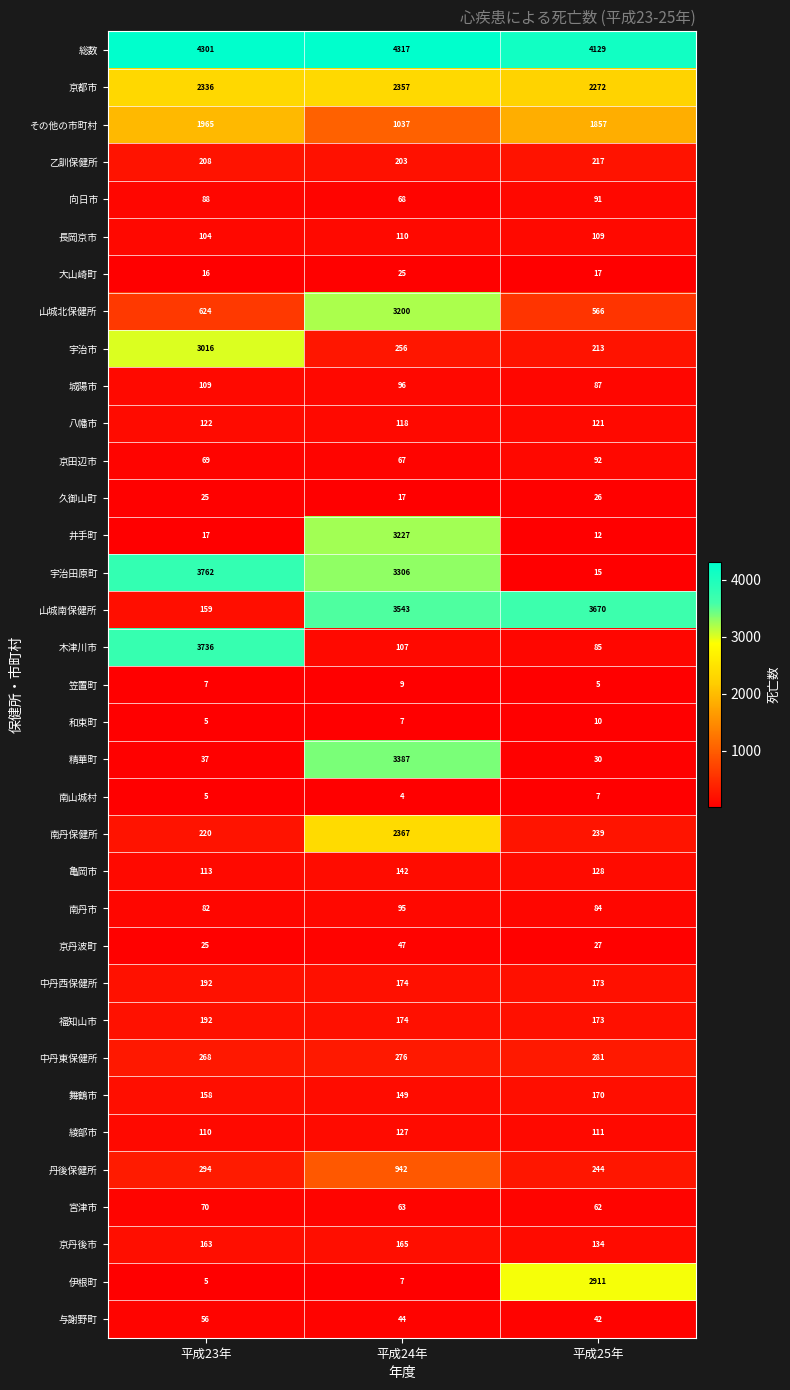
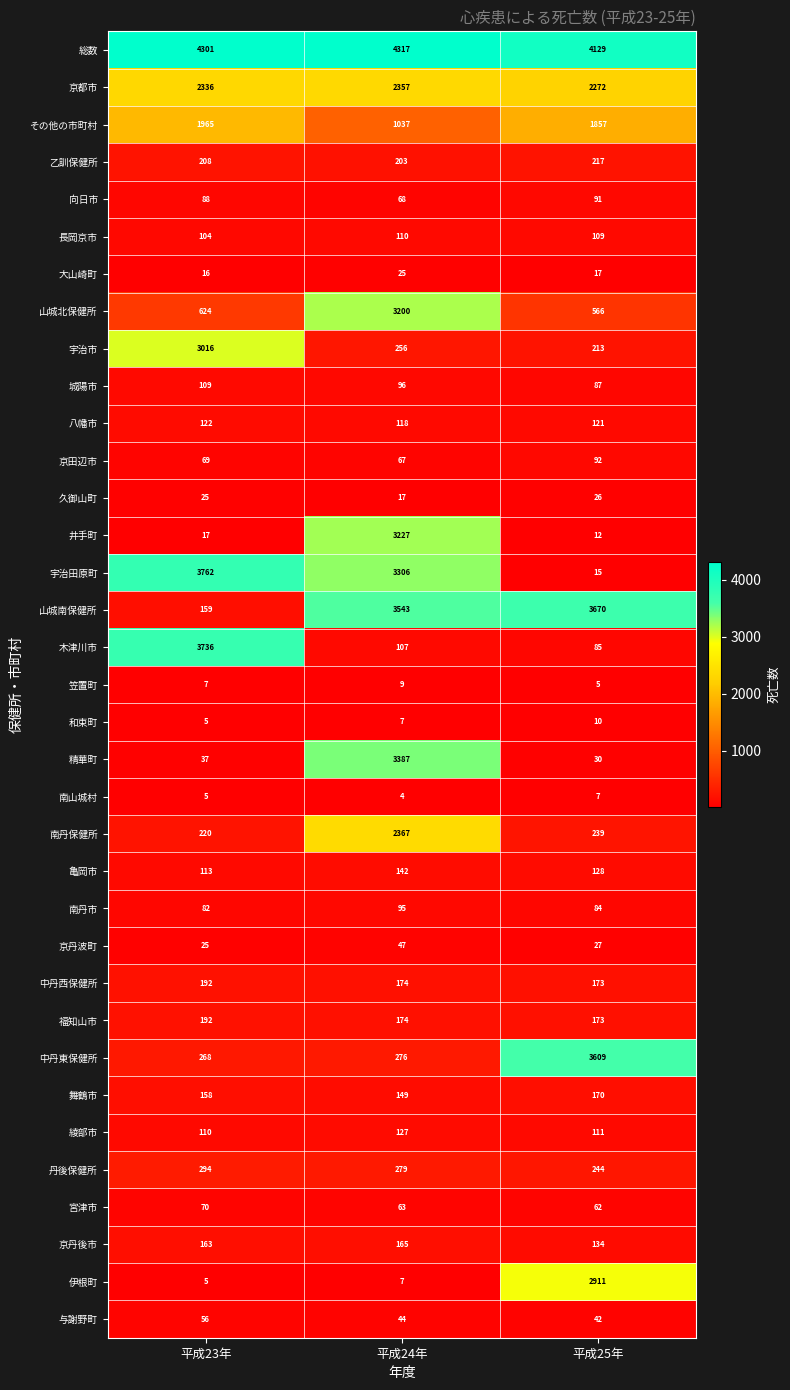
中丹東保健所, 平成25年: 281 -> 3609
丹後保健所, 平成24年: 942 -> 279
